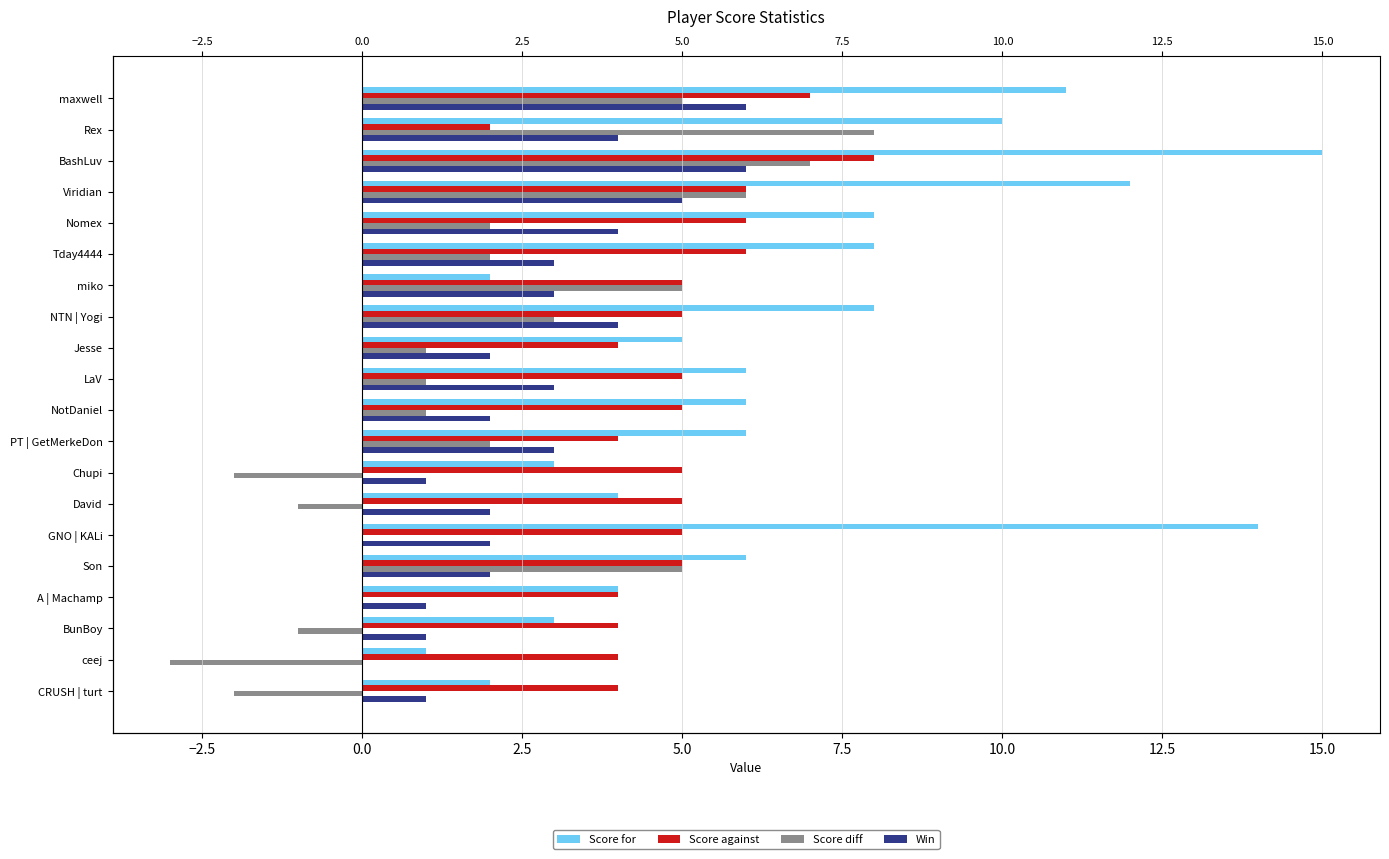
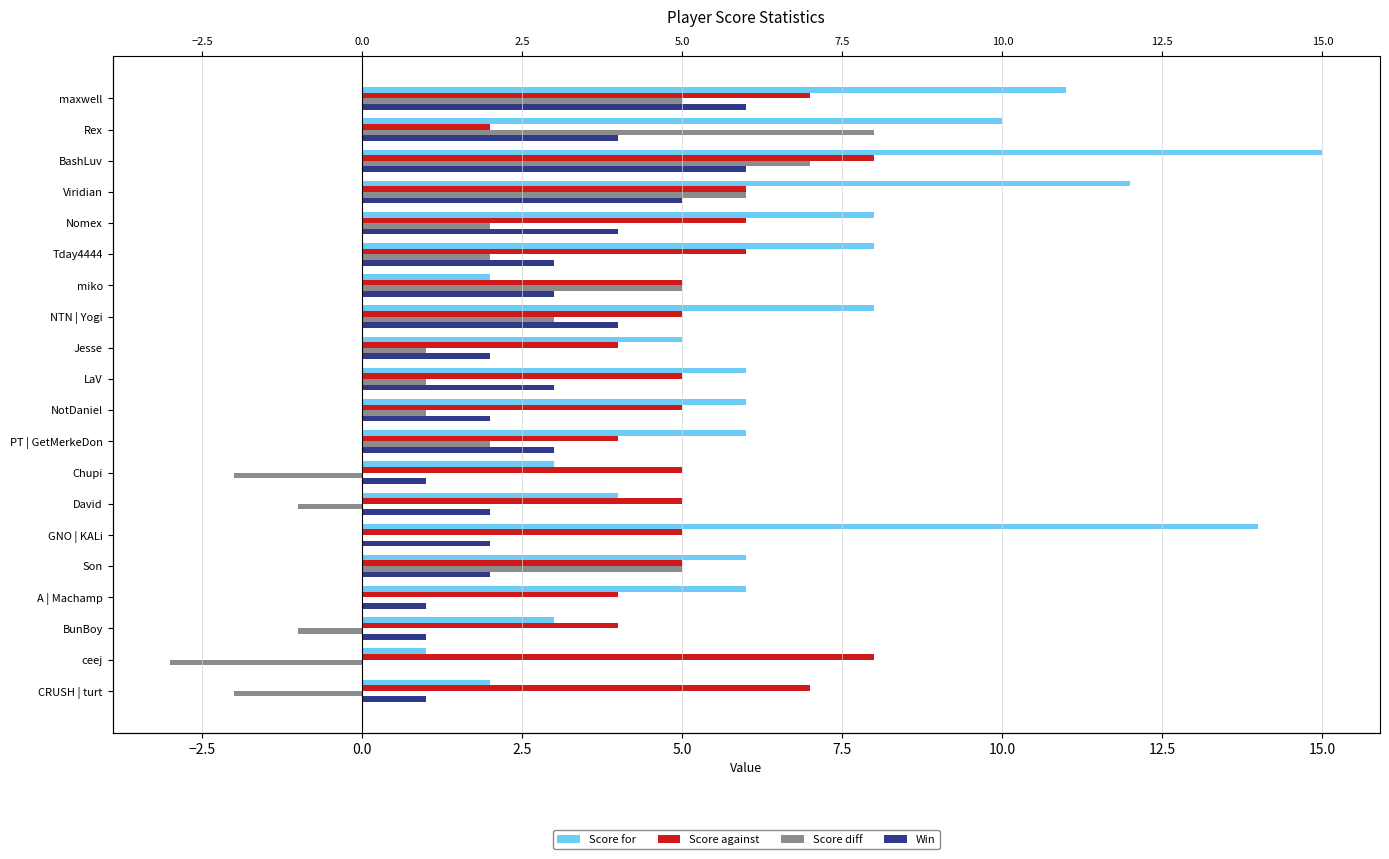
Score for, A | Machamp: 4 -> 6
Score against, ceej: 4 -> 8
Score against, CRUSH | turt: 4 -> 7
